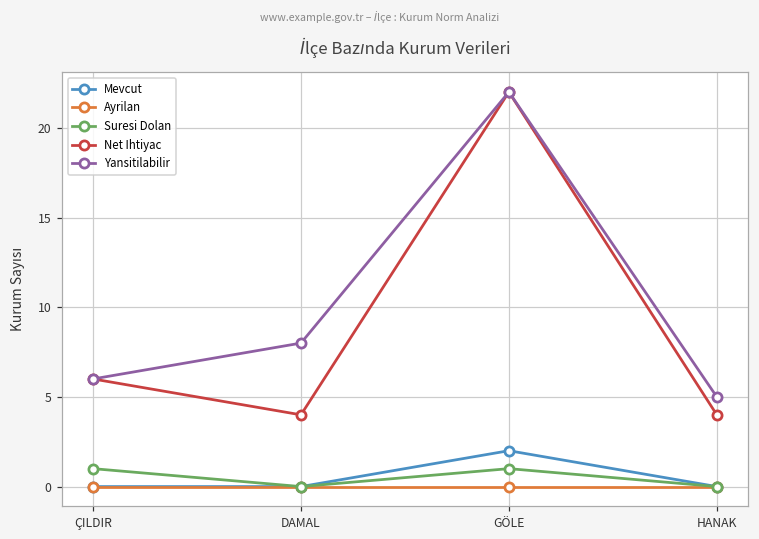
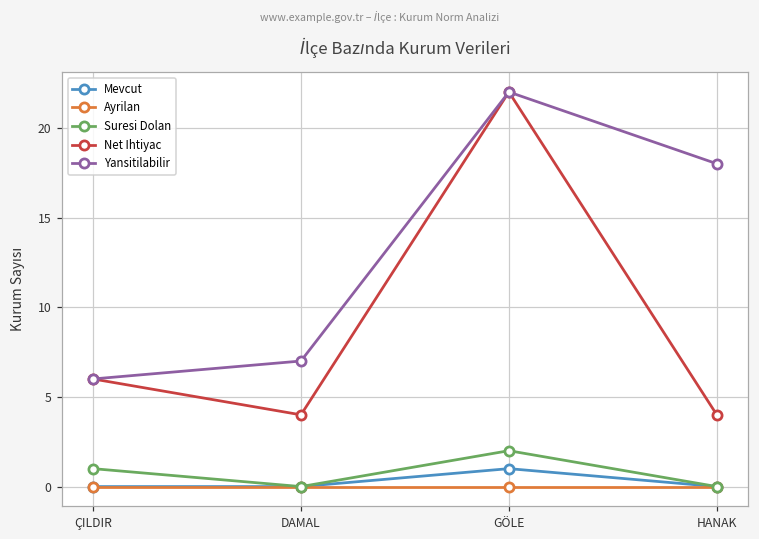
Yansitilabilir, DAMAL: 8 -> 7
Mevcut, GÖLE: 2 -> 1
Suresi Dolan, GÖLE: 1 -> 2
Yansitilabilir, HANAK: 5 -> 18
